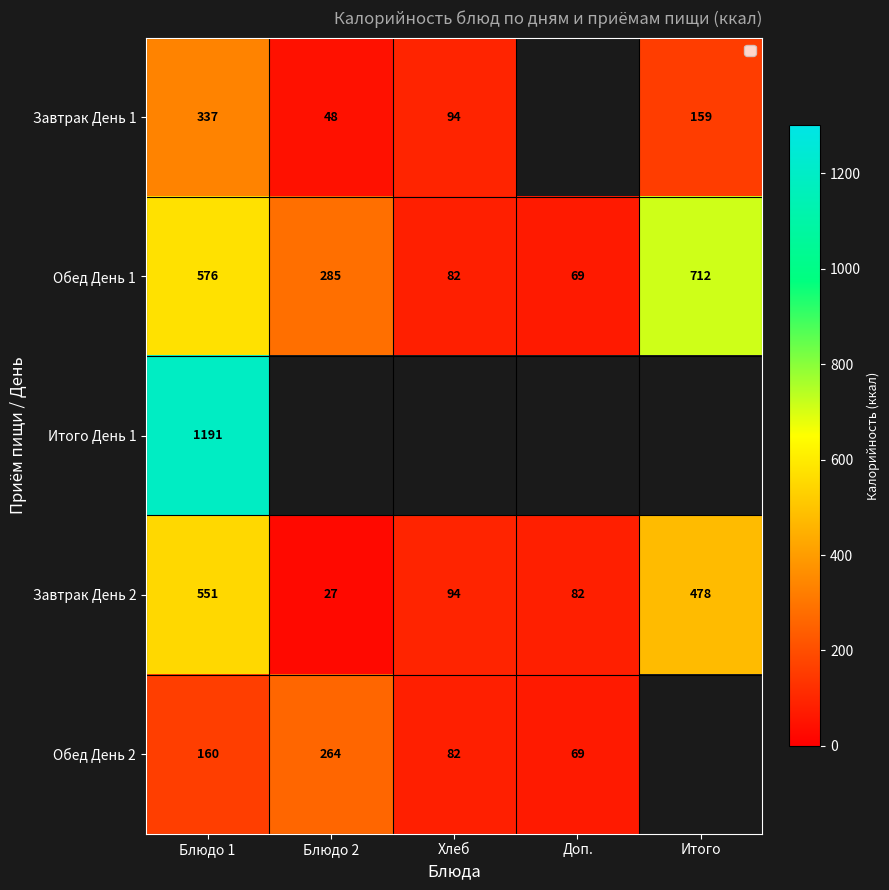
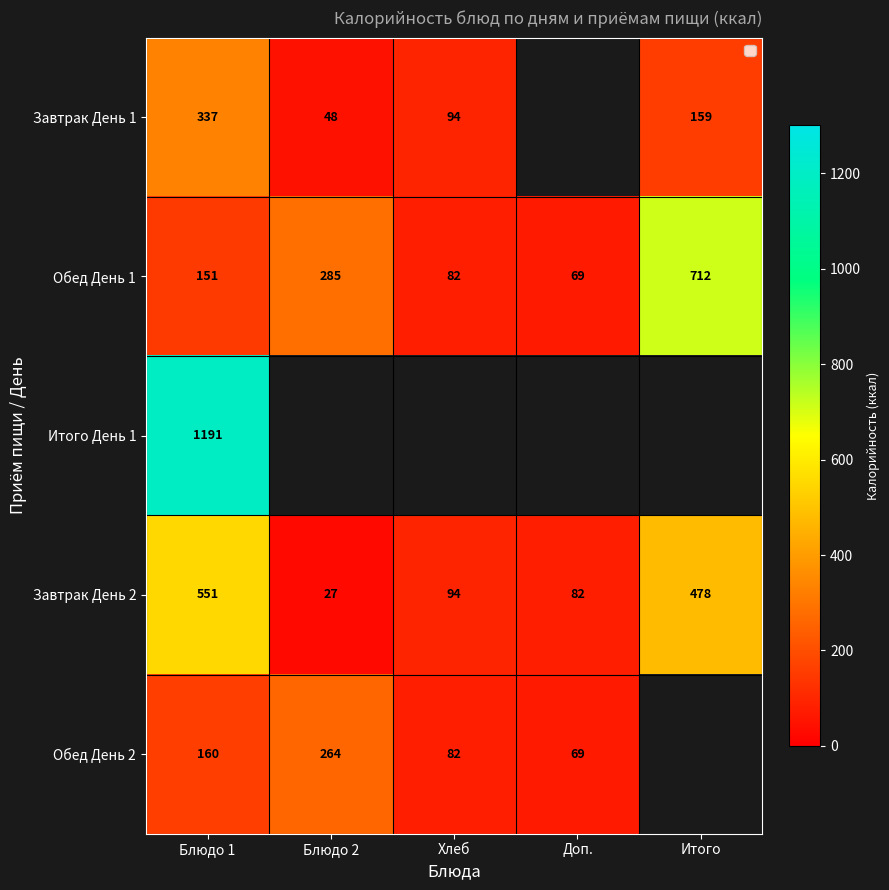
Обед День 1, Блюдо 1: 576 -> 151
